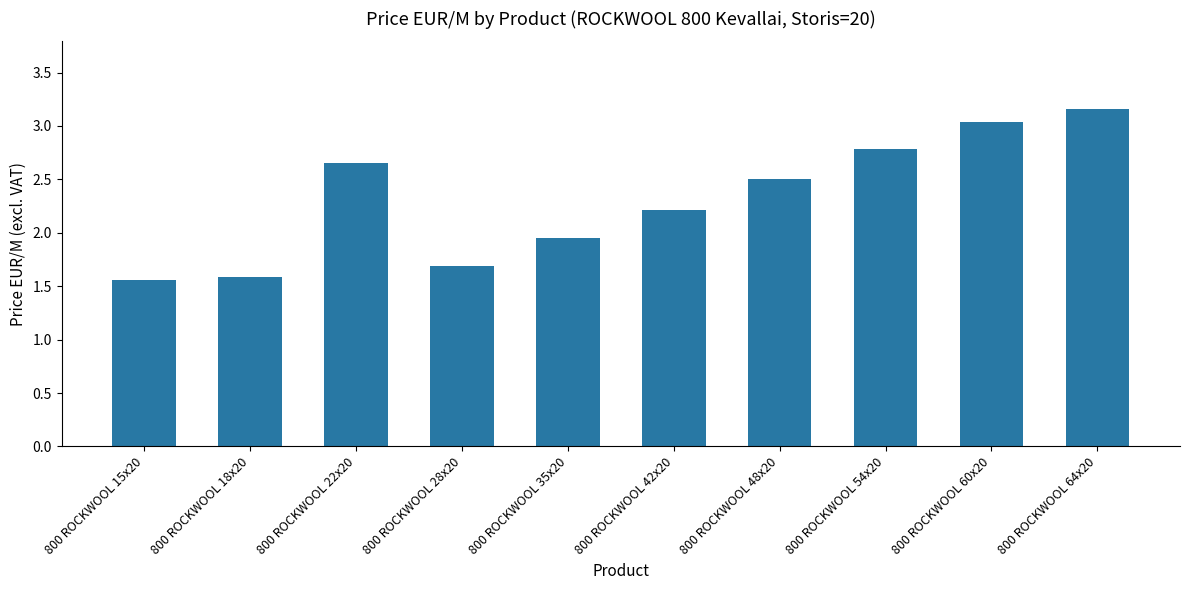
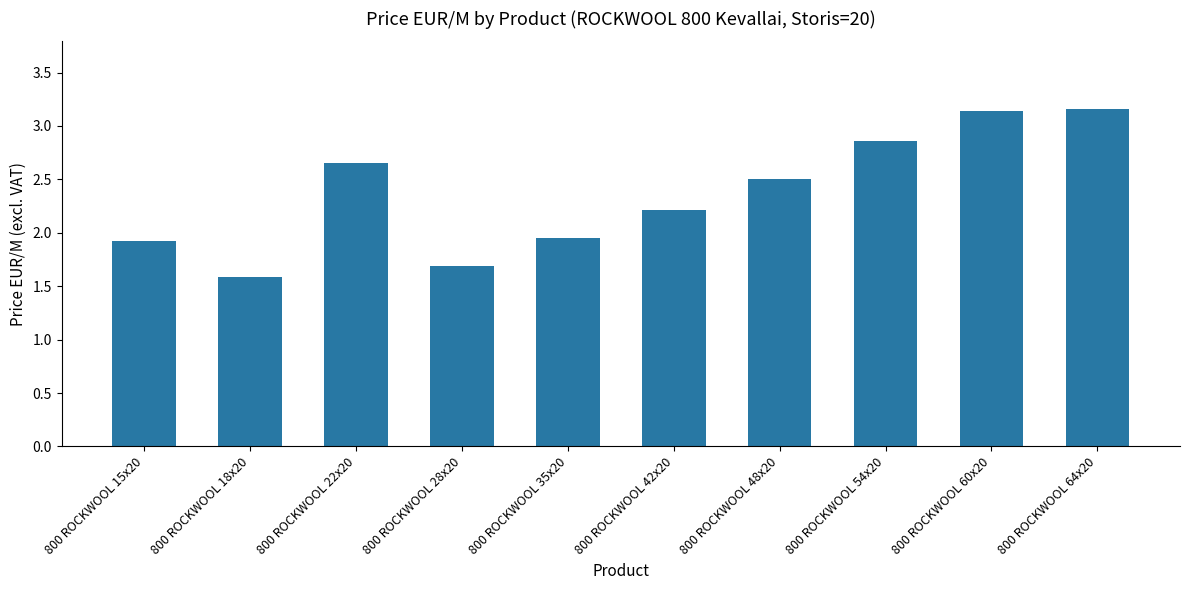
800 ROCKWOOL 15x20: 1.56 -> 1.92
800 ROCKWOOL 54x20: 2.78 -> 2.86
800 ROCKWOOL 60x20: 3.04 -> 3.14
